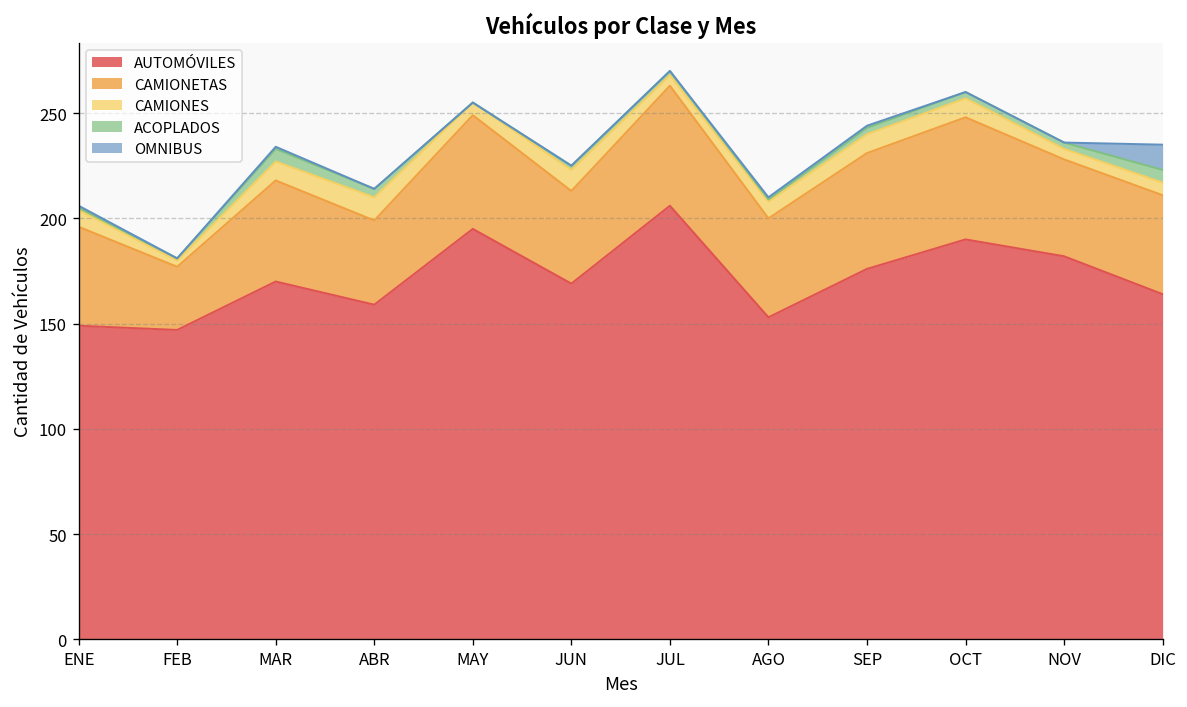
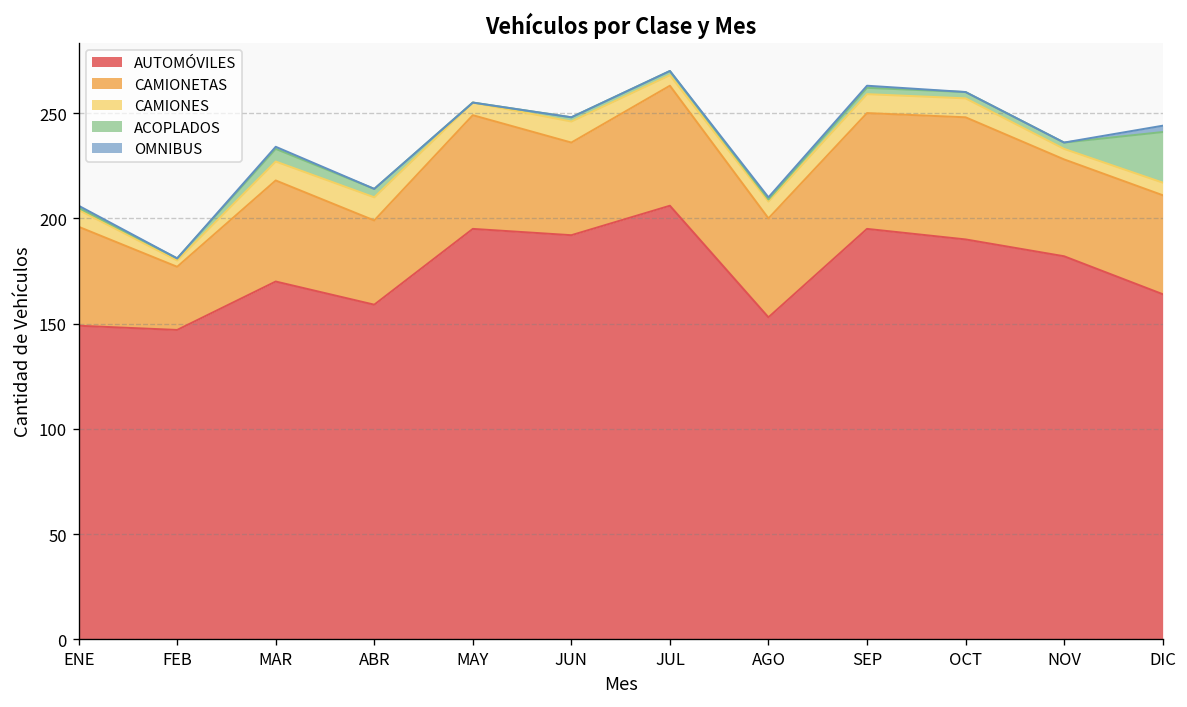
AUTOMÓVILES, JUN: 169 -> 192
AUTOMÓVILES, SEP: 176 -> 195
ACOPLADOS, DIC: 6 -> 24
OMNIBUS, DIC: 12 -> 3
